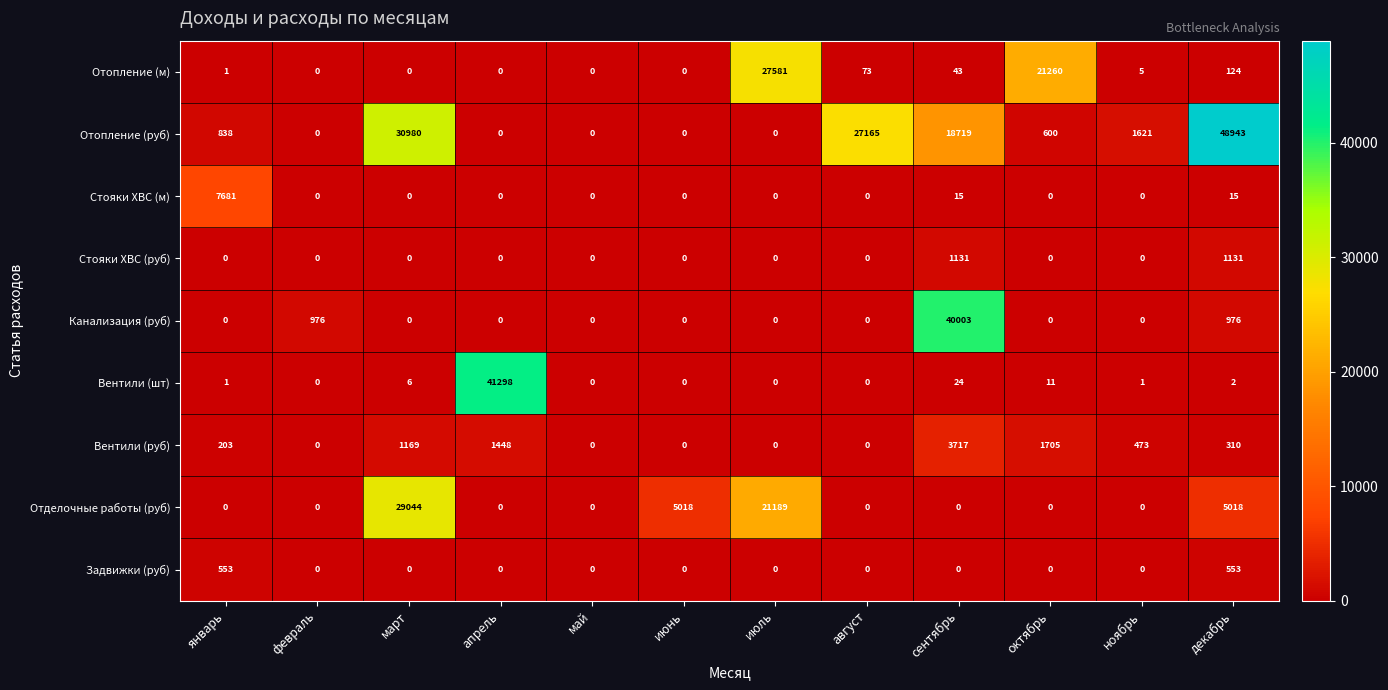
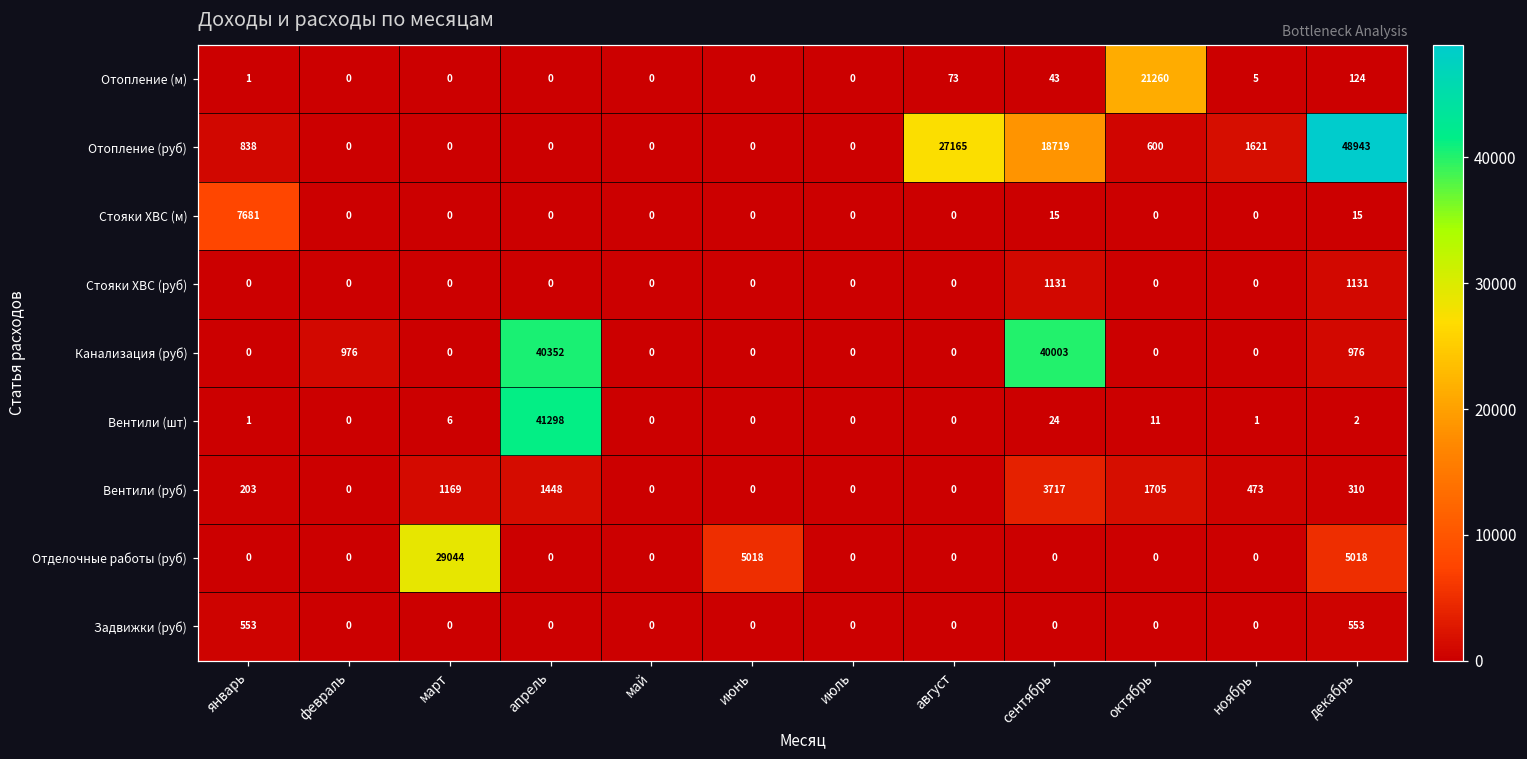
Отопление (м), июль: 27581 -> 0
Отопление (руб), март: 30980 -> 0
Канализация (руб), апрель: 0 -> 40352
Отделочные работы (руб), июль: 21189 -> 0
